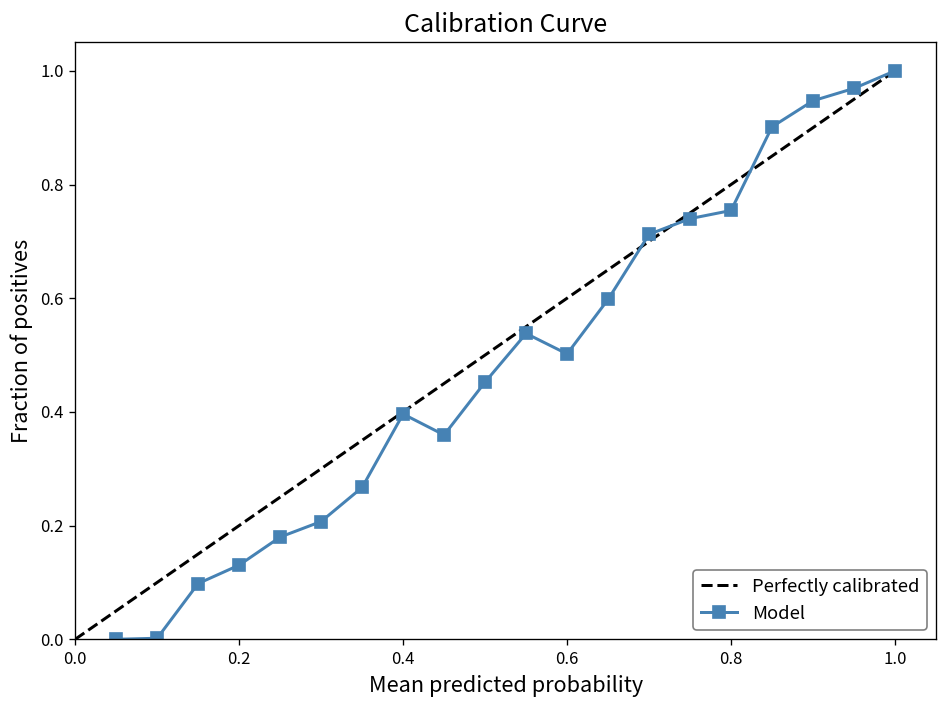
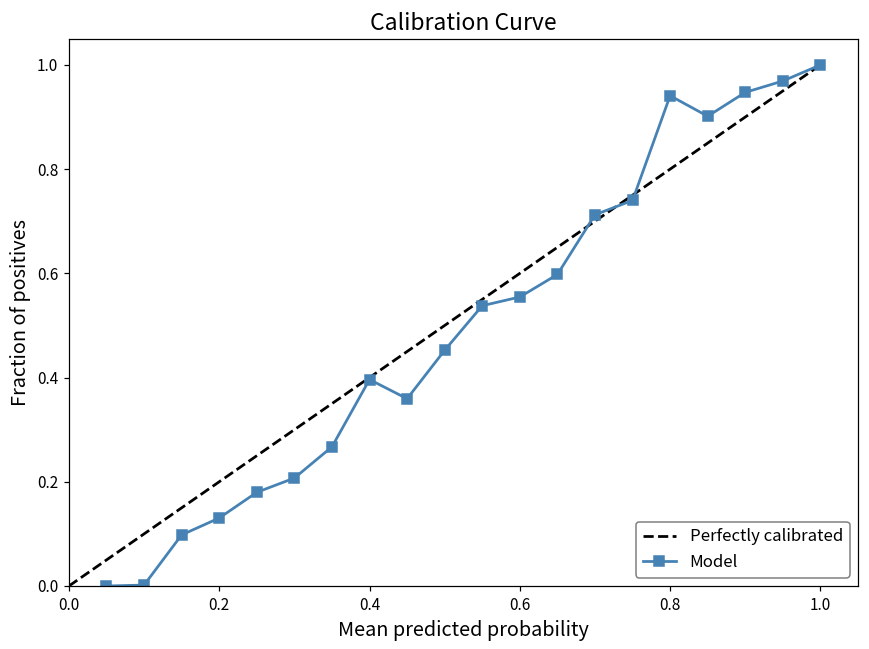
Model, 0.6: 0.50 -> 0.55
Model, 0.8: 0.75 -> 0.94
